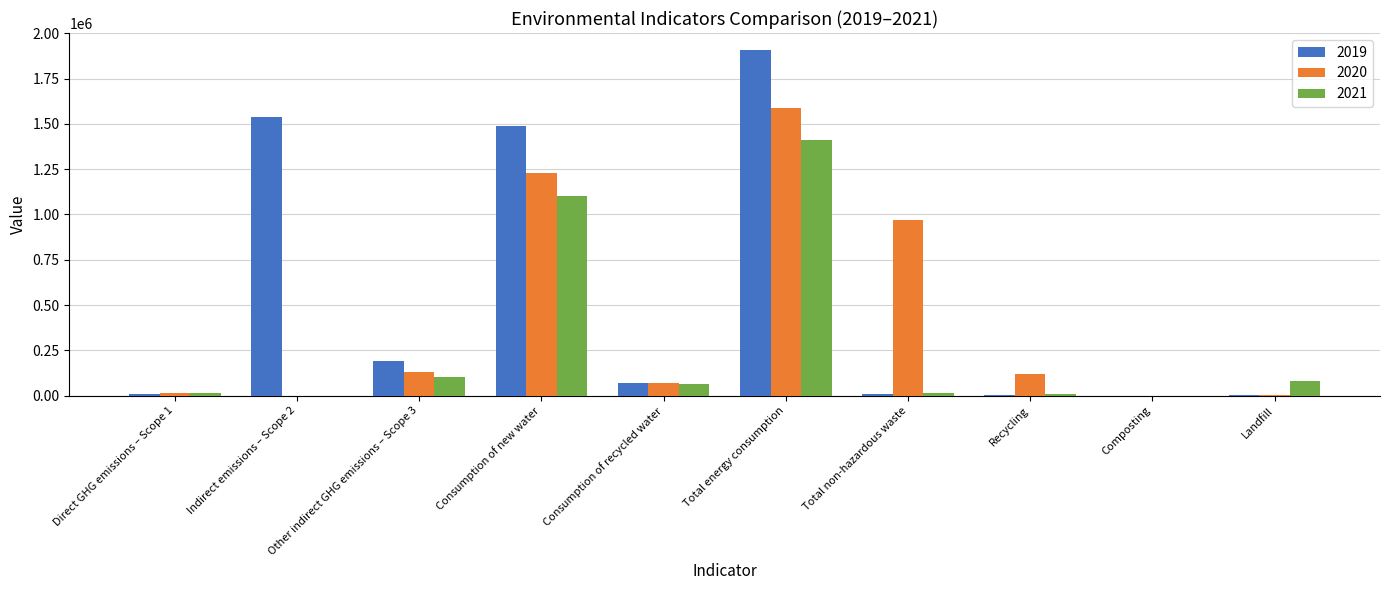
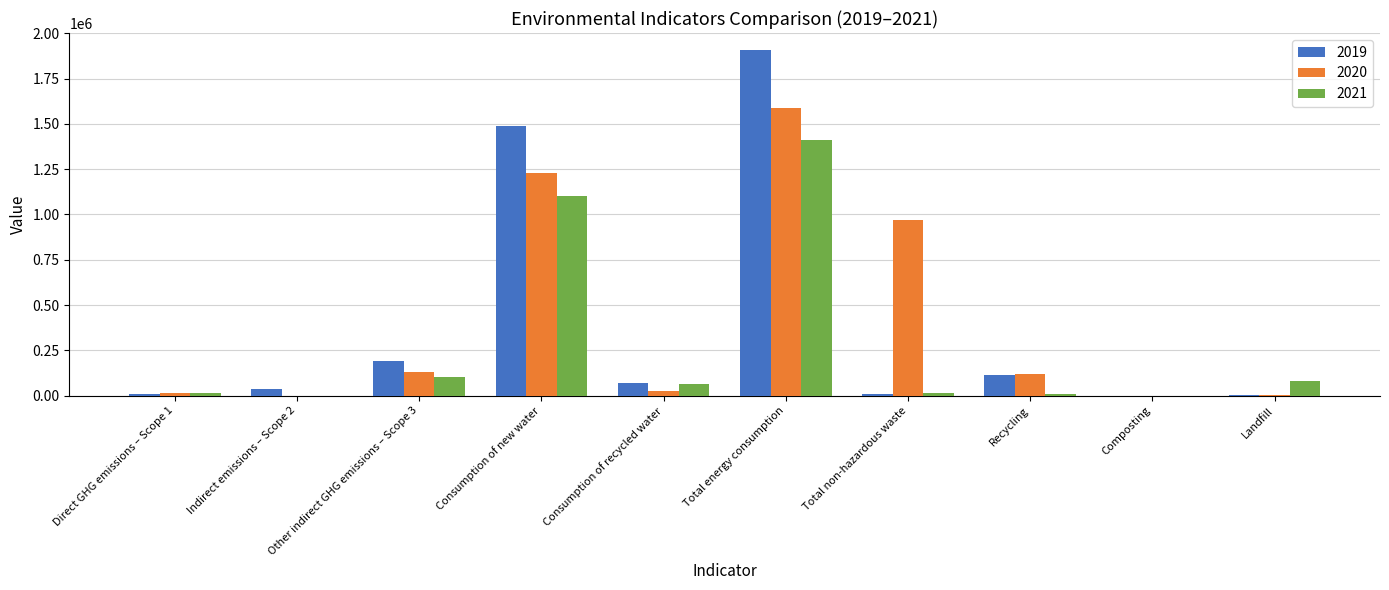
2019, Indirect emissions – Scope 2: 1540000 -> 40000
2020, Consumption of recycled water: 70000 -> 30000
2019, Recycling: 0 -> 110000
